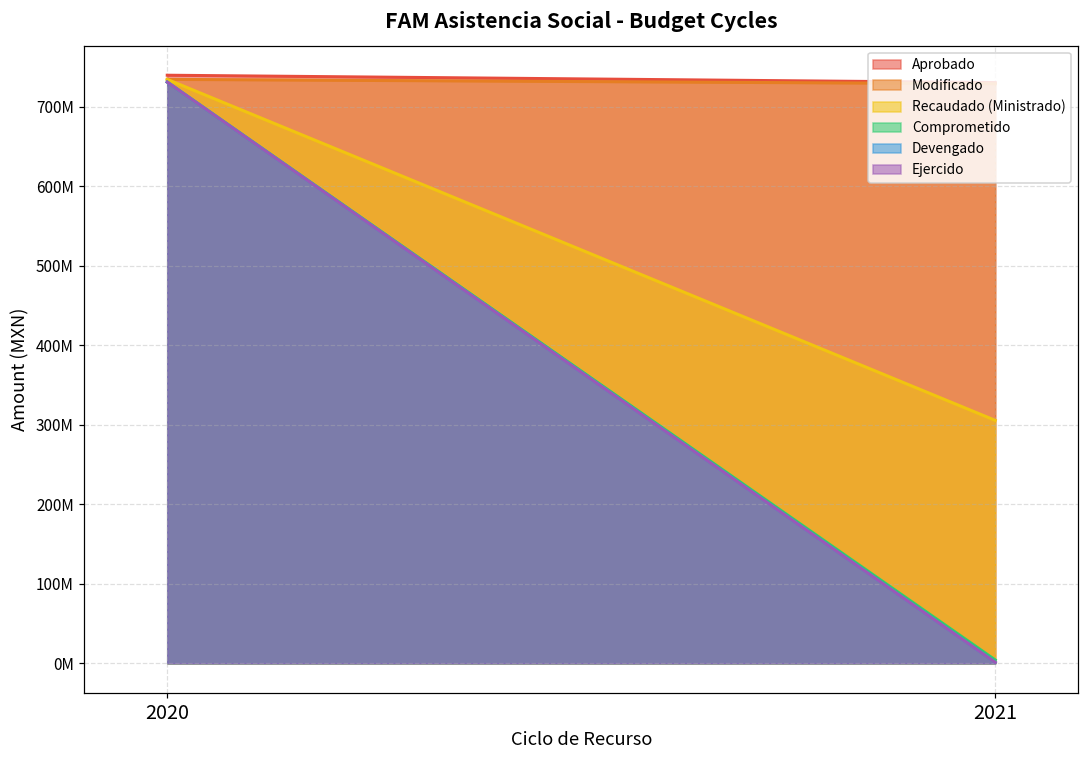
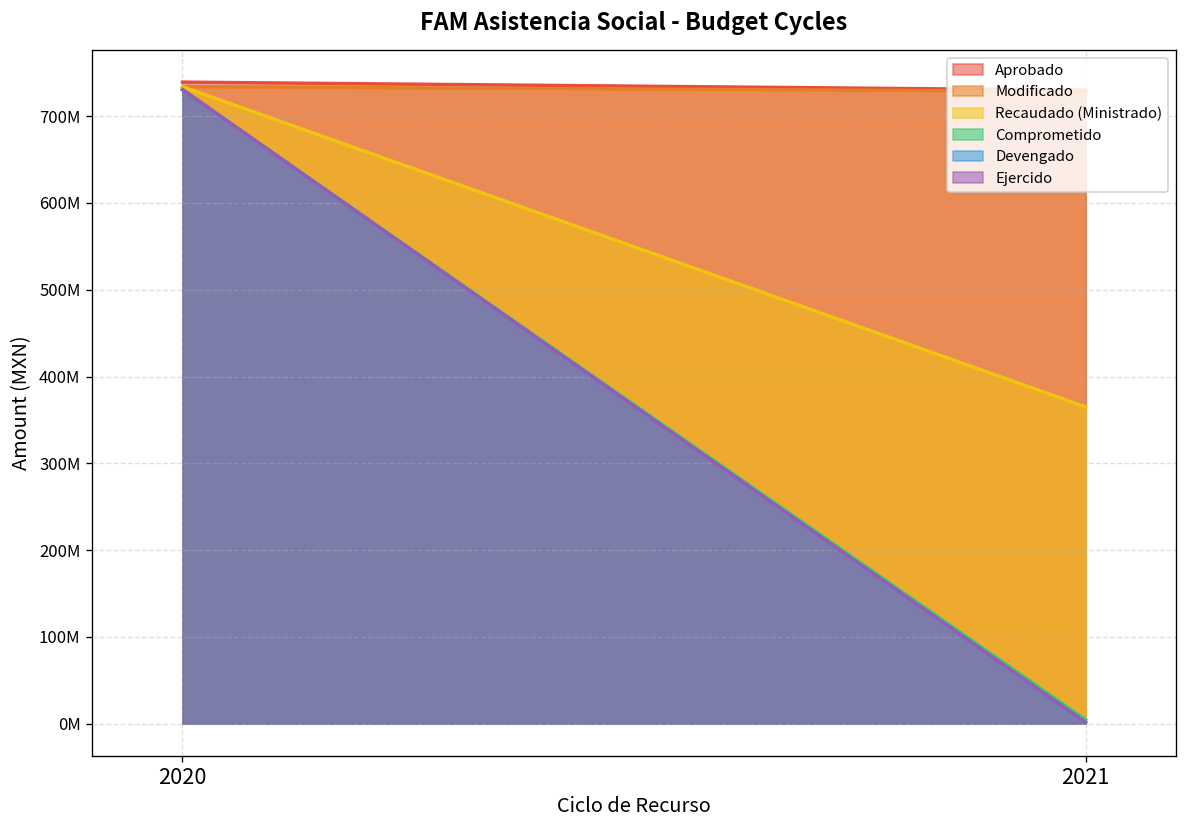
Recaudado (Ministrado), 2021: 310000000 -> 360000000
